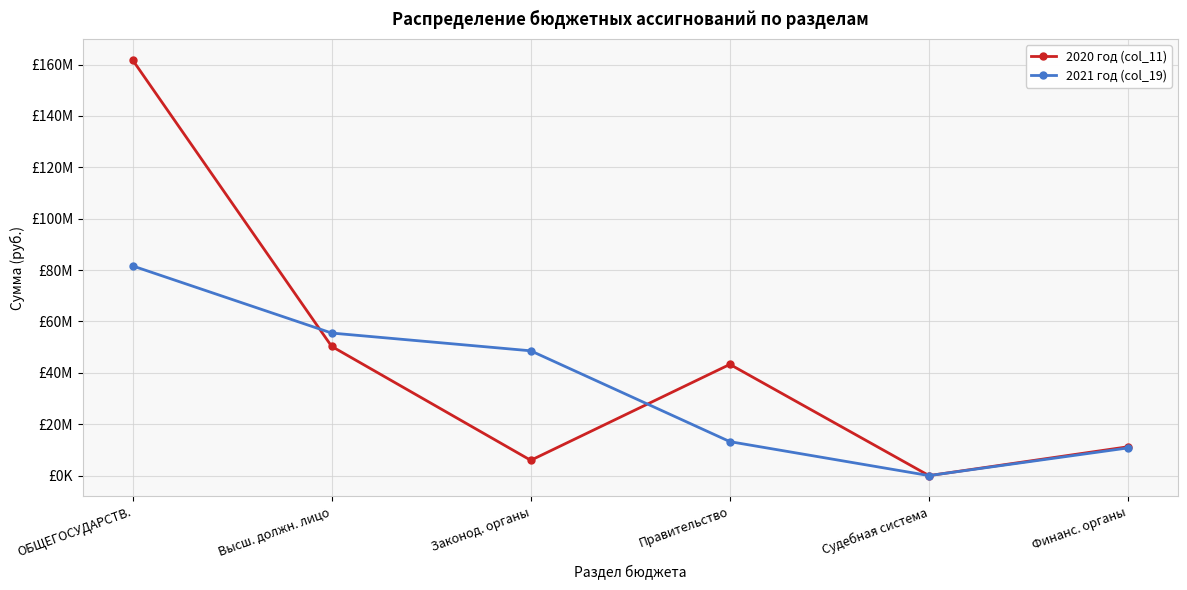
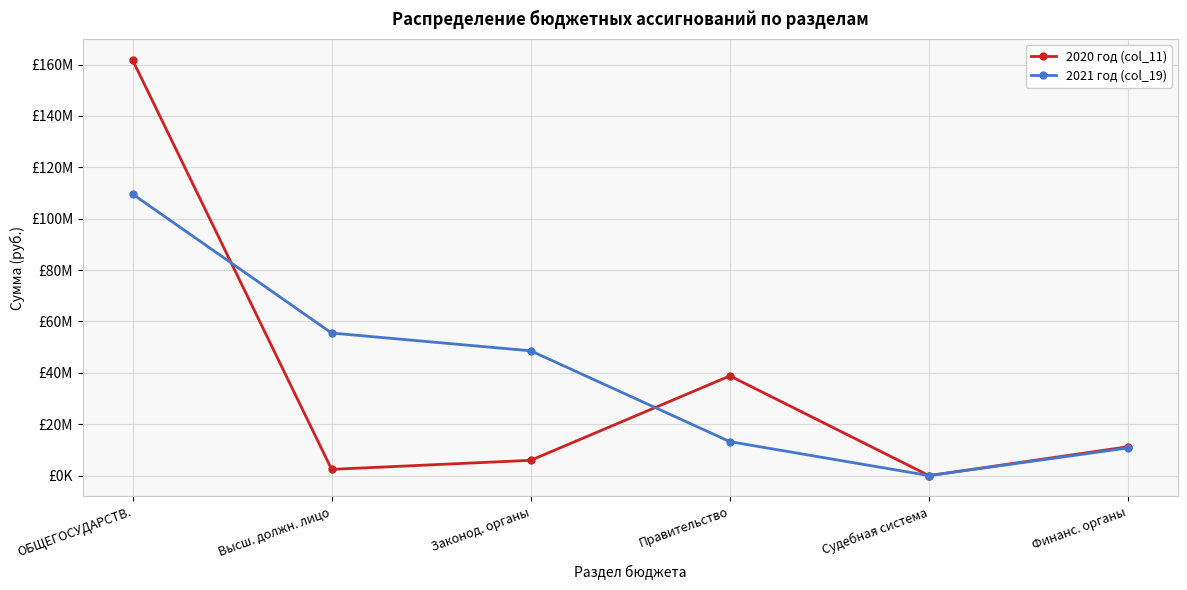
2021 год (col_19), ОБЩЕГОСУДАРСТВ.: £82000000 -> £110000000
2020 год (col_11), Высш. должн. лицо: £50000000 -> £2000000
2020 год (col_11), Правительство: £43000000 -> £39000000
